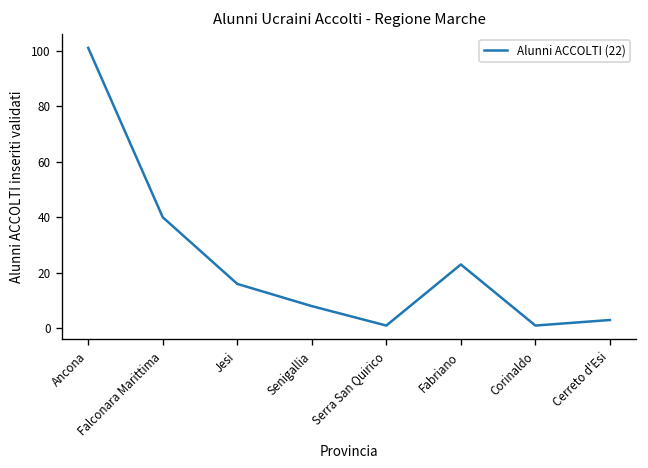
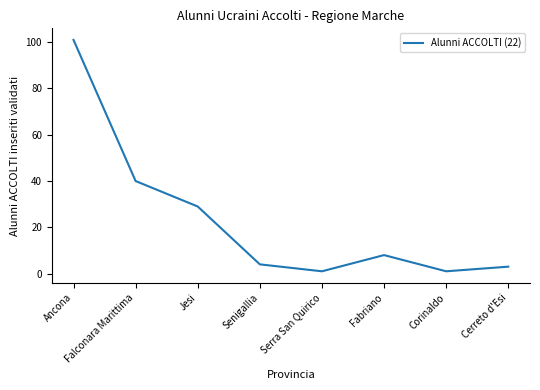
Jesi: 16 -> 29
Senigallia: 8 -> 4
Fabriano: 23 -> 8
